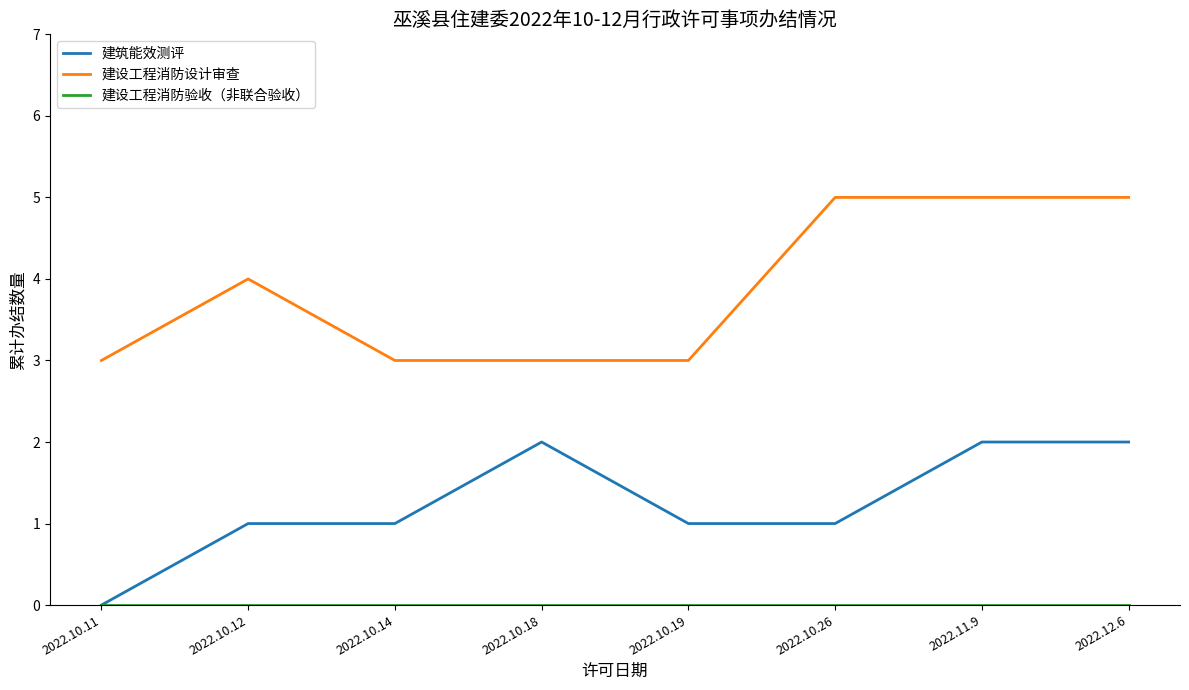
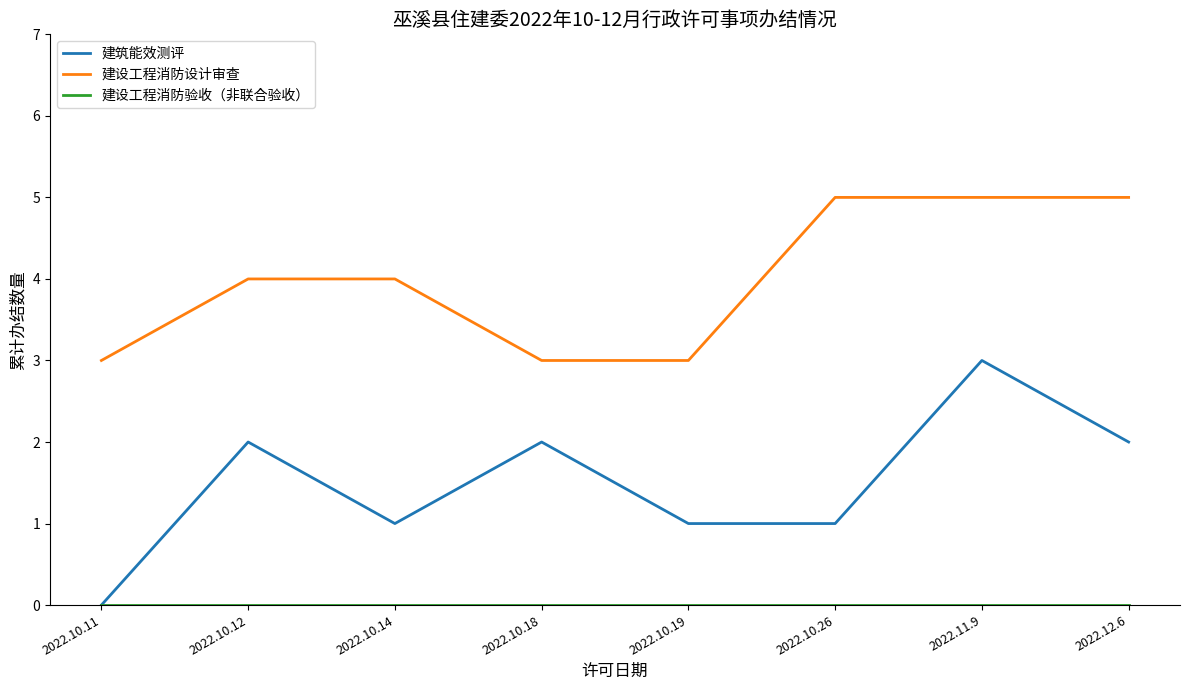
建筑能效测评, 2022.10.12: 1 -> 2
建设工程消防设计审查, 2022.10.14: 3 -> 4
建筑能效测评, 2022.11.9: 2 -> 3
